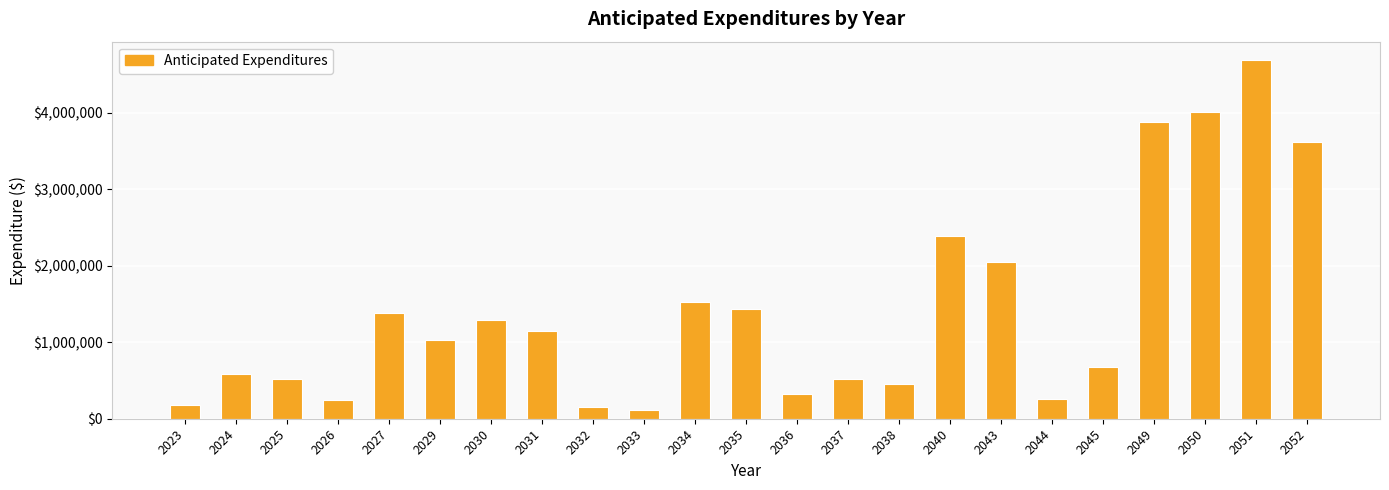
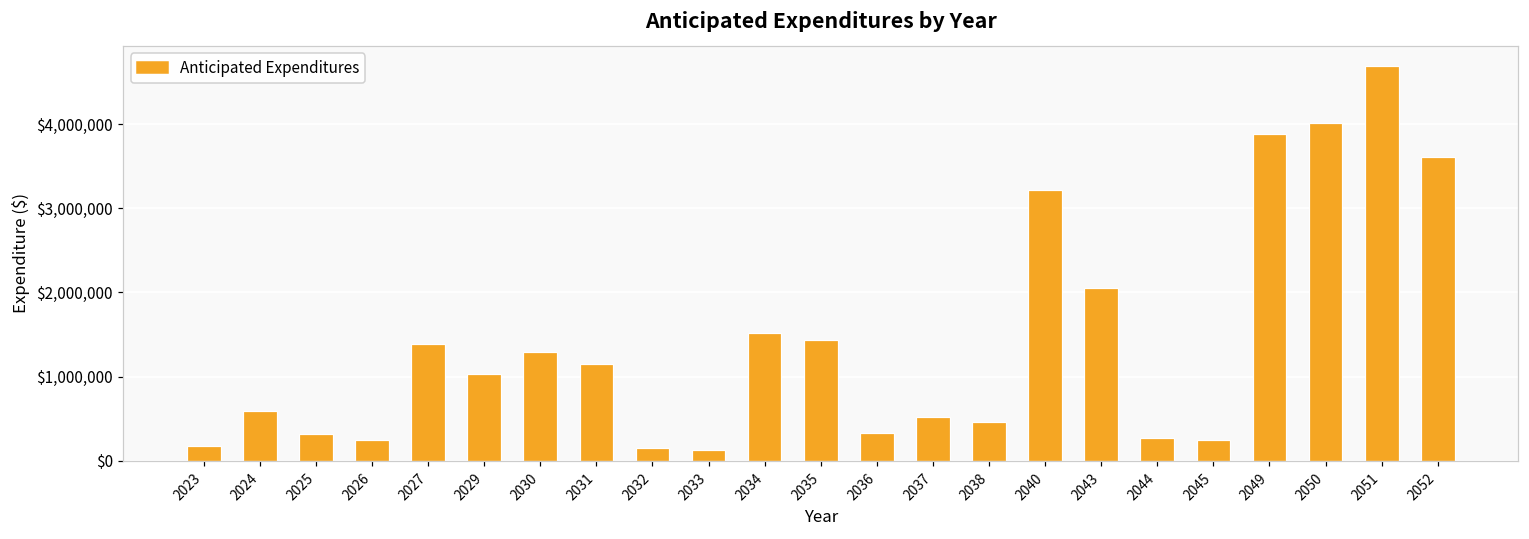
2025: $500,000 -> $300,000
2040: $2,400,000 -> $3,200,000
2045: $700,000 -> $200,000
